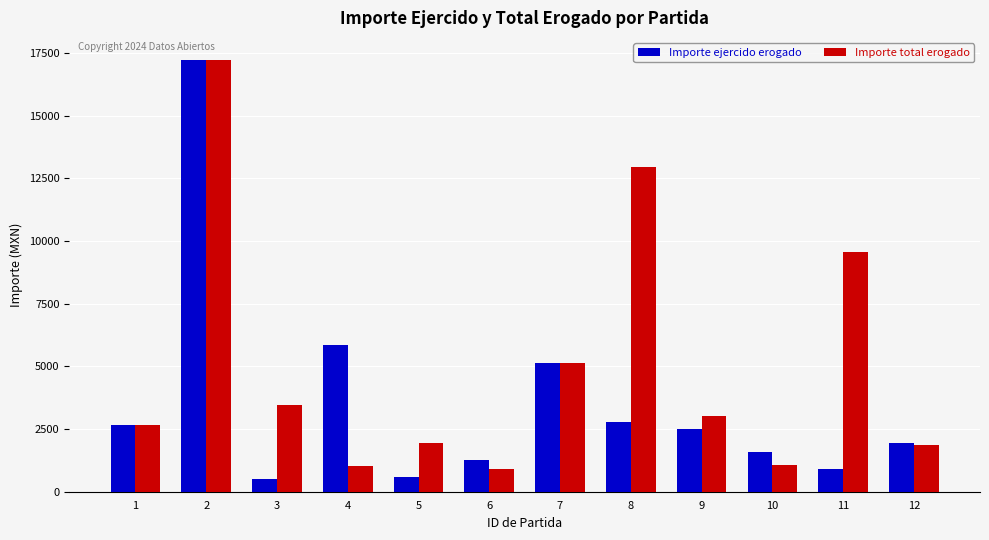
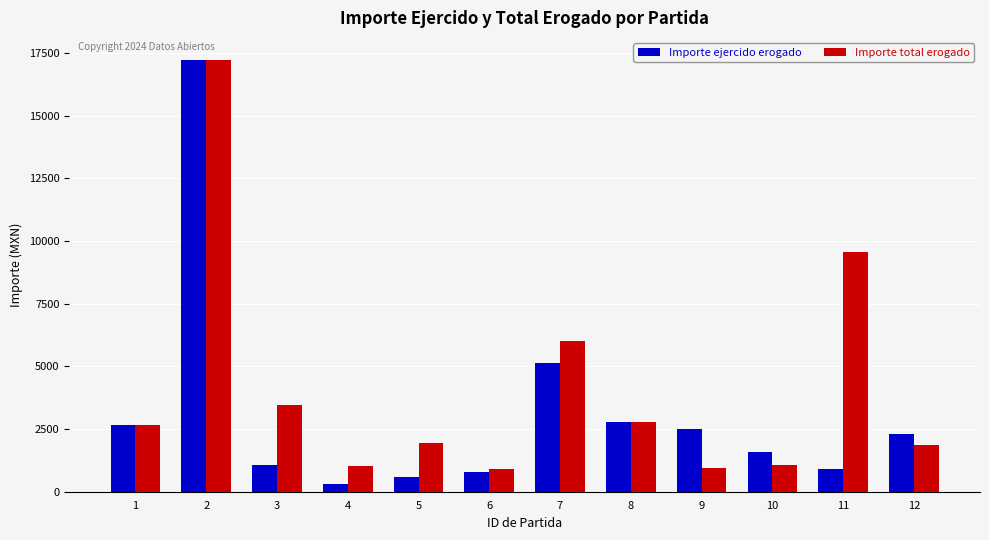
Importe ejercido erogado, 3: 500 -> 1100
Importe ejercido erogado, 4: 5900 -> 300
Importe ejercido erogado, 6: 1300 -> 800
Importe total erogado, 7: 5100 -> 6000
Importe total erogado, 8: 12900 -> 2800
Importe total erogado, 9: 3000 -> 900
Importe ejercido erogado, 12: 1900 -> 2300
